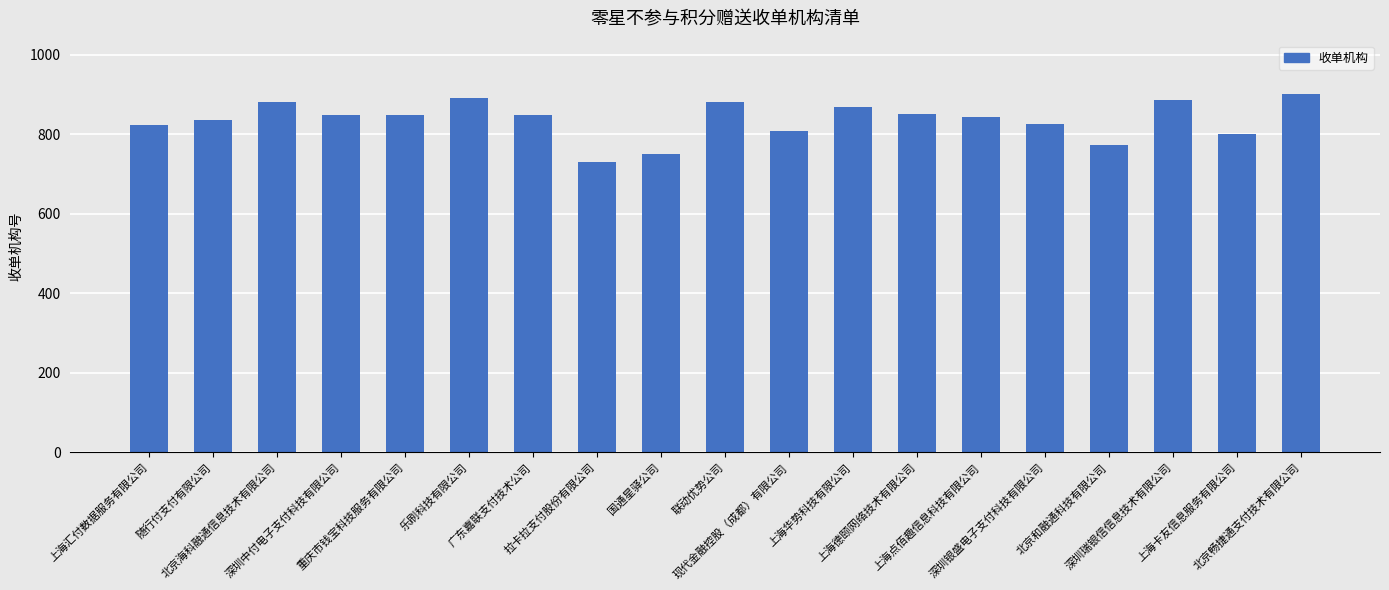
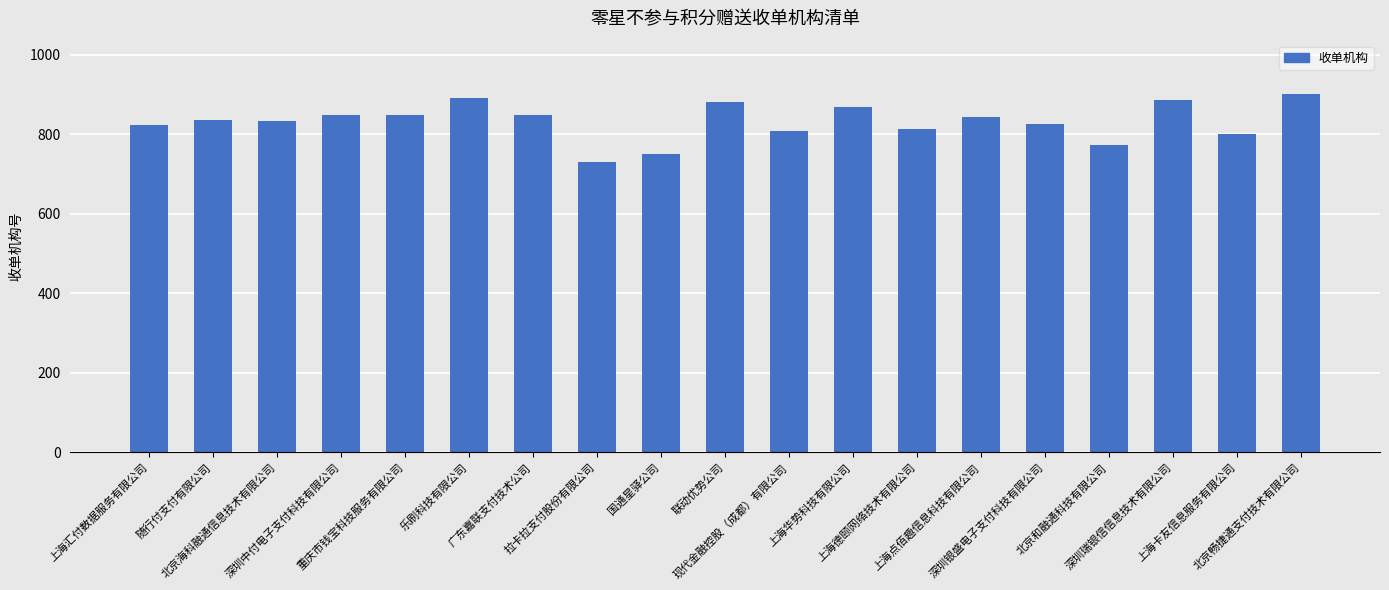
北京海科融通信息技术有限公司: 880 -> 830
上海德颐网络技术有限公司: 850 -> 810
